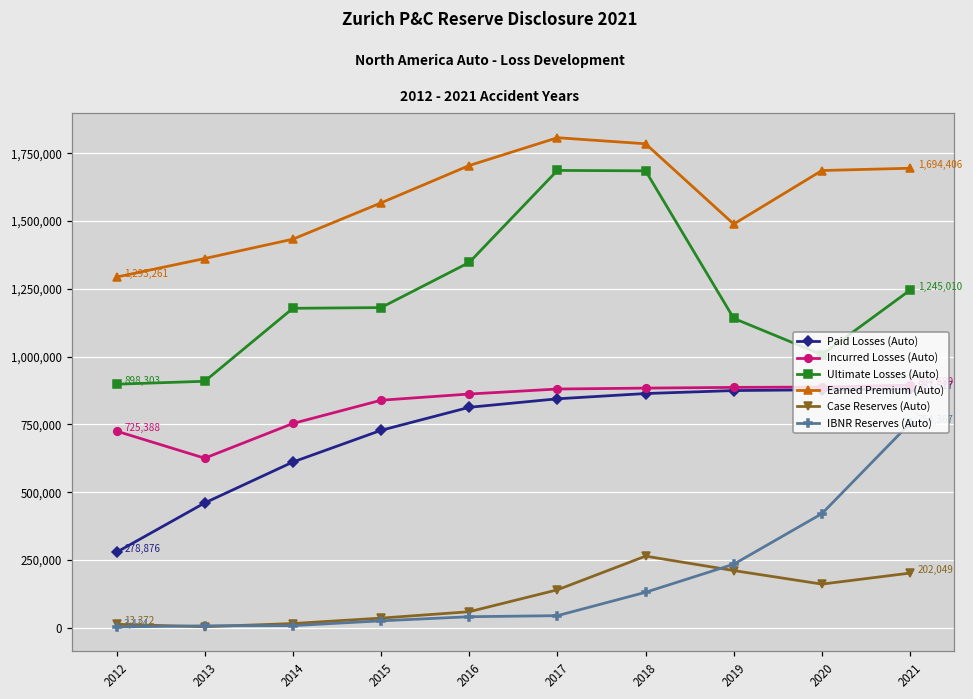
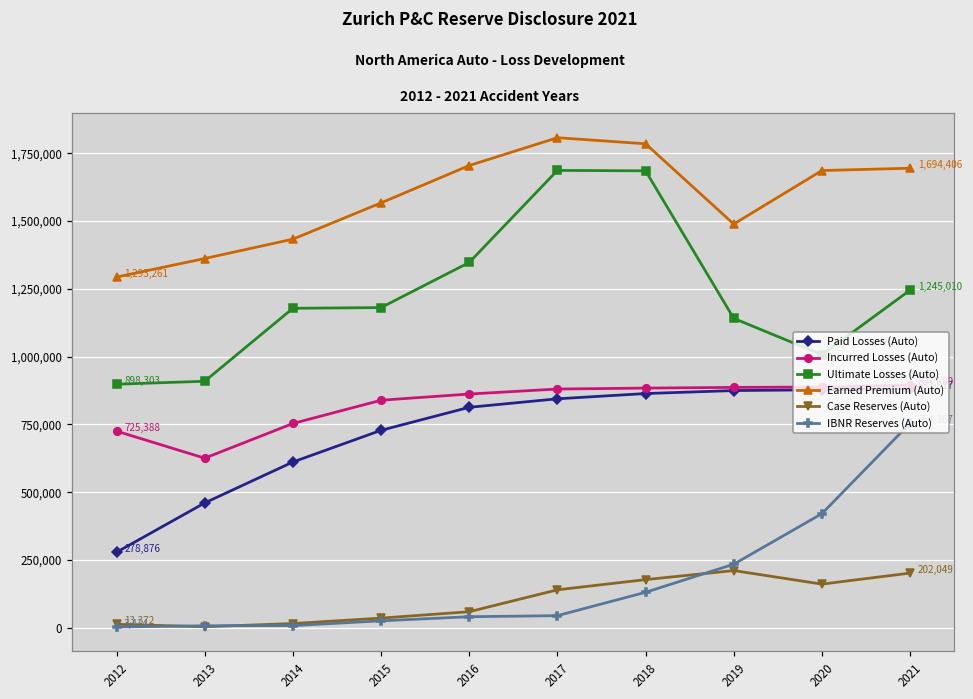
Case Reserves (Auto), 2018: 260,000 -> 180,000
